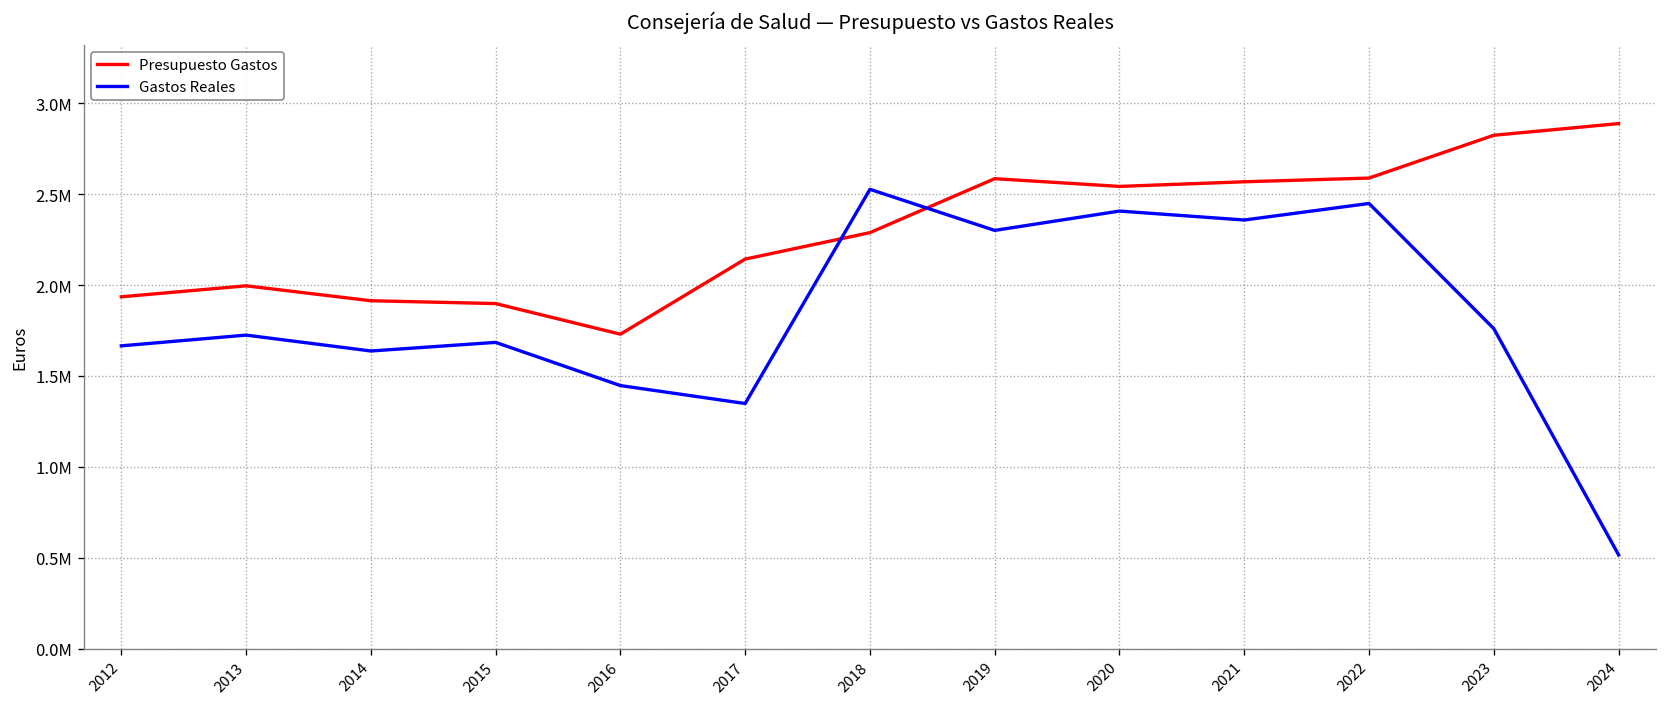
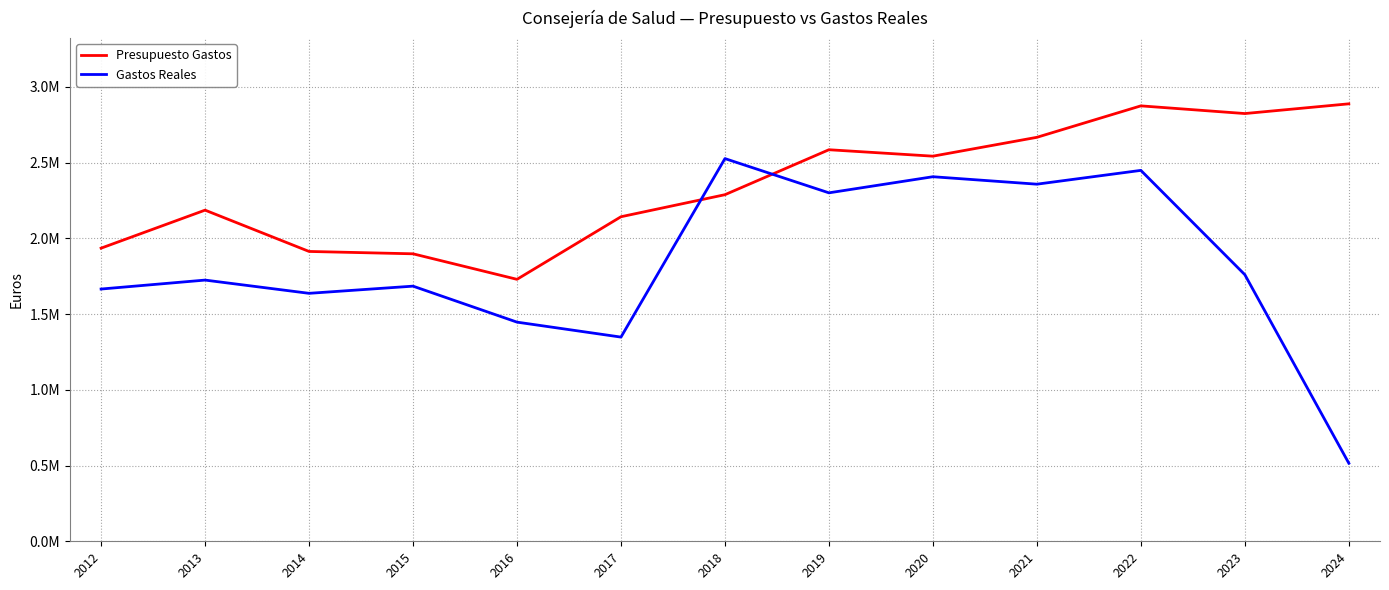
Presupuesto Gastos, 2013: 2000000 -> 2190000
Presupuesto Gastos, 2021: 2570000 -> 2670000
Presupuesto Gastos, 2022: 2590000 -> 2880000
